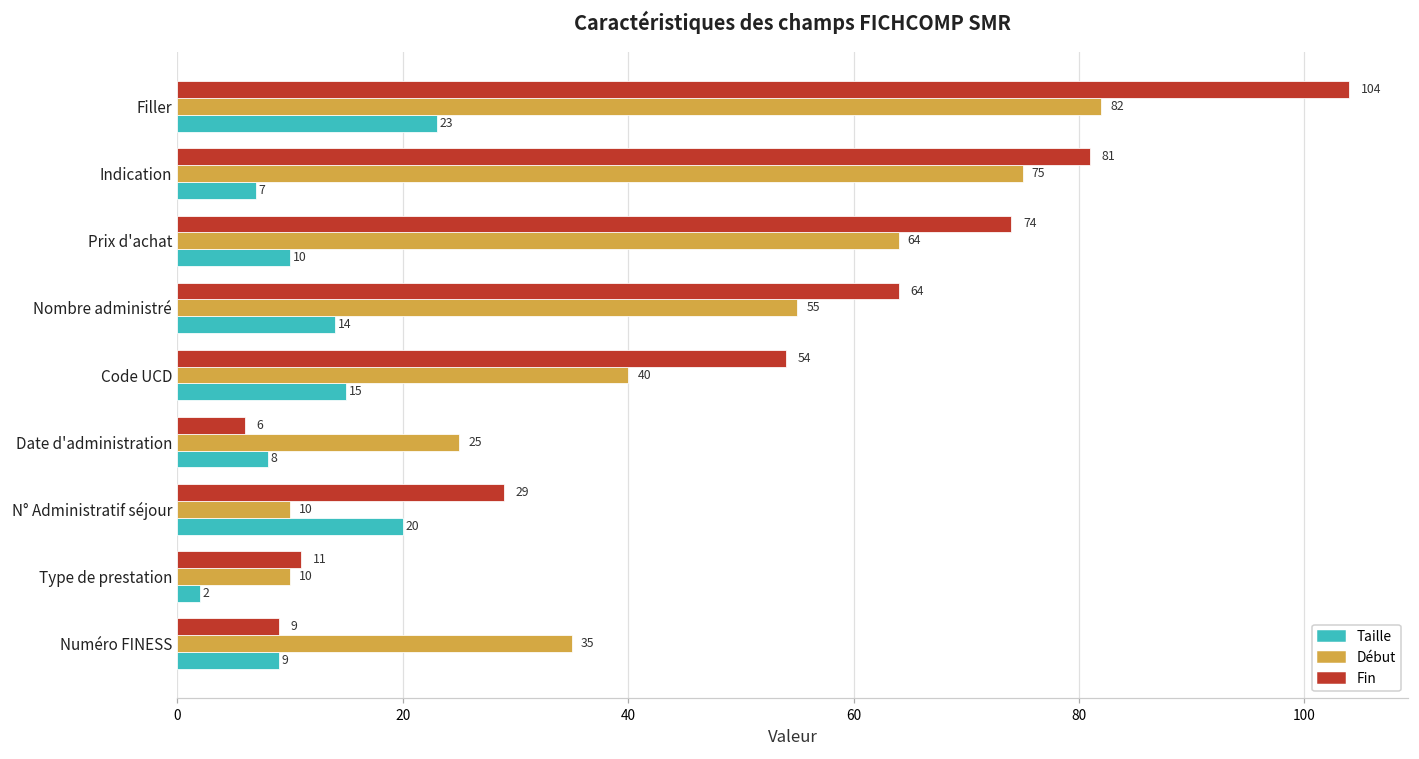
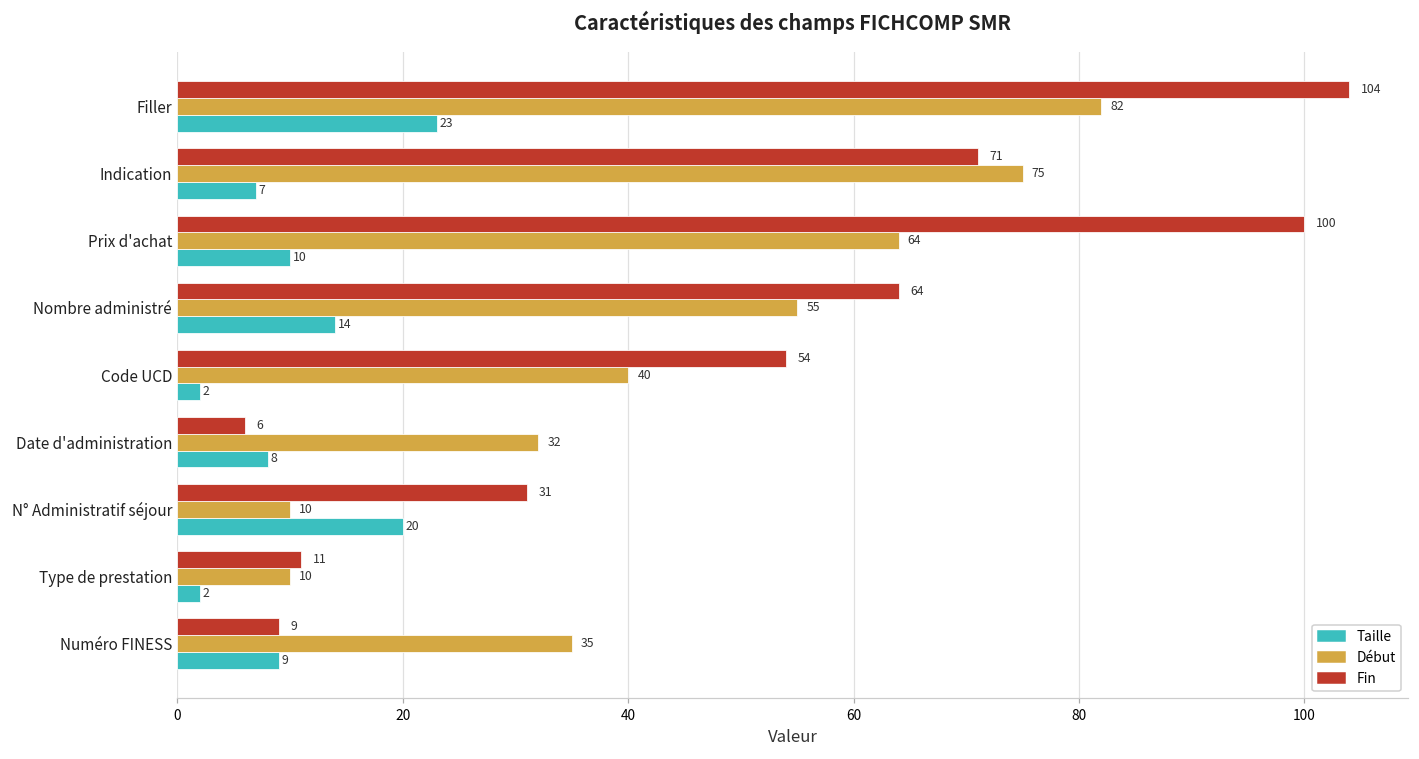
Fin, Indication: 81 -> 71
Fin, Prix d'achat: 74 -> 100
Taille, Code UCD: 15 -> 2
Début, Date d'administration: 25 -> 32
Fin, N° Administratif séjour: 29 -> 31
